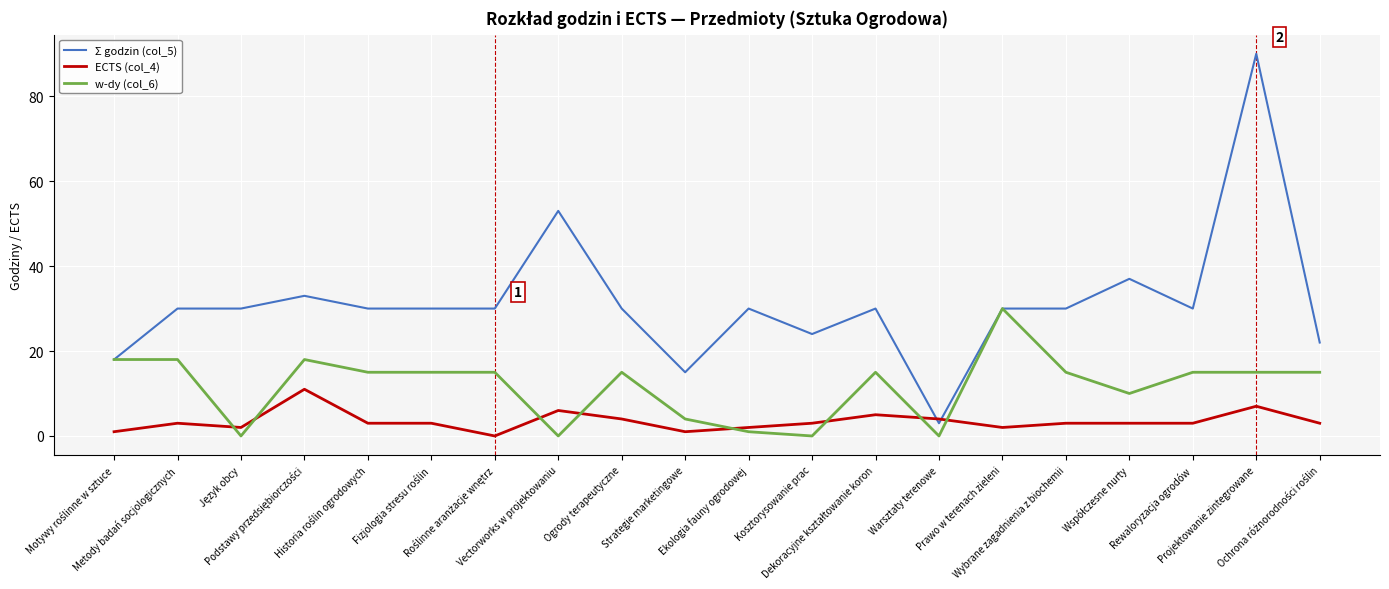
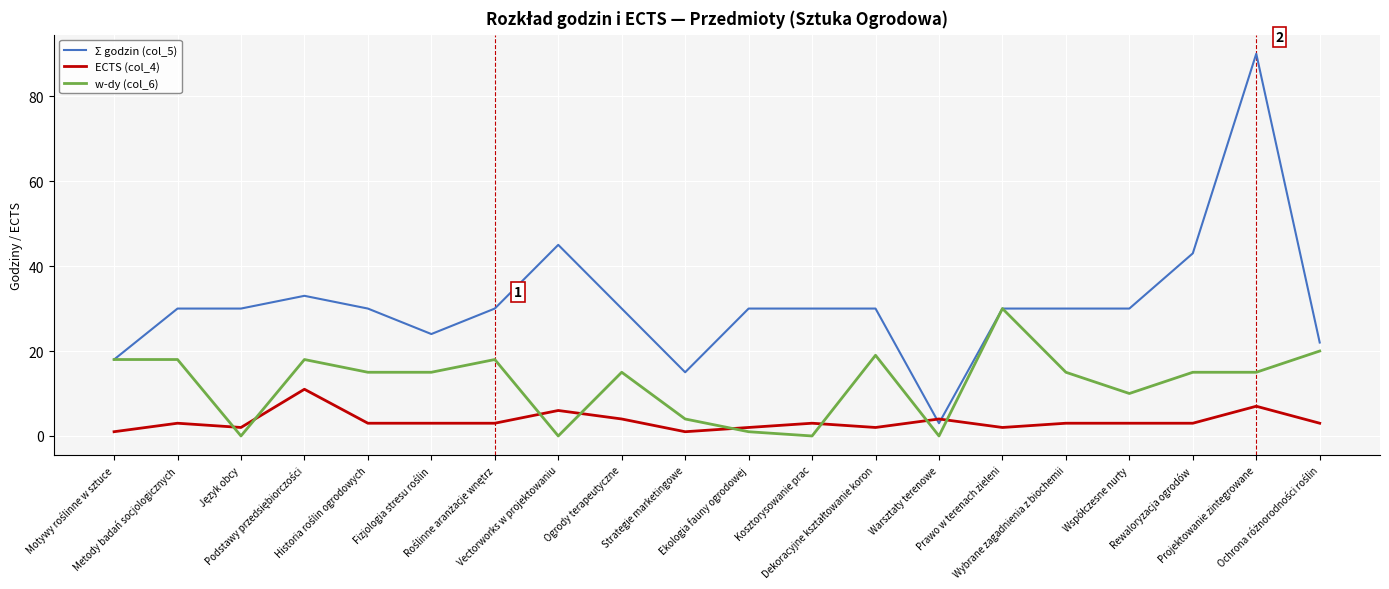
Σ godzin (col_5), Fizjologia stresu roślin: 30 -> 24
ECTS (col_4), Roślinne aranżacje wnętrz: 0 -> 3
w-dy (col_6), Roślinne aranżacje wnętrz: 15 -> 18
Σ godzin (col_5), Vectorworks w projektowaniu: 53 -> 45
Σ godzin (col_5), Kosztorysowanie prac: 24 -> 30
ECTS (col_4), Dekoracyjne kształtowanie koron: 5 -> 2
w-dy (col_6), Dekoracyjne kształtowanie koron: 15 -> 19
Σ godzin (col_5), Współczesne nurty: 37 -> 30
Σ godzin (col_5), Rewaloryzacja ogrodów: 30 -> 43
w-dy (col_6), Ochrona różnorodności roślin: 15 -> 20
